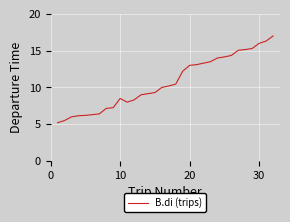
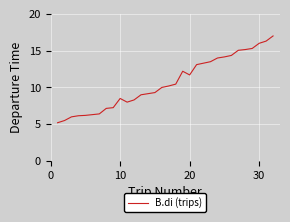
20: 13 -> 12
